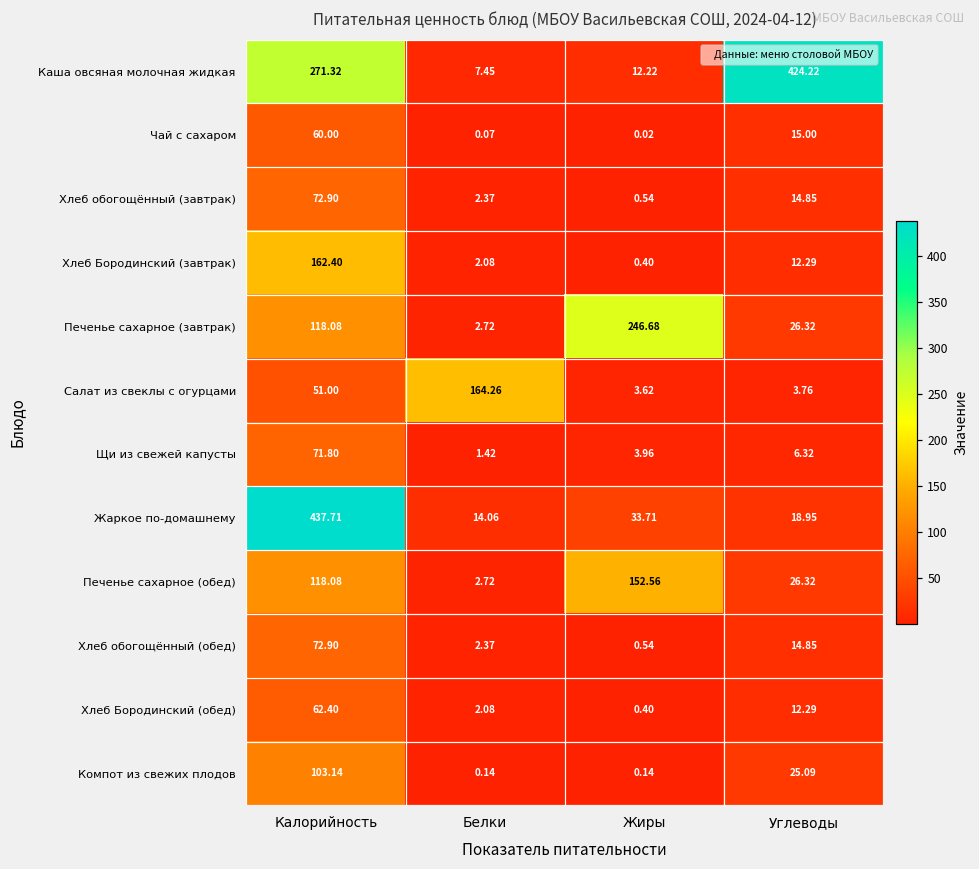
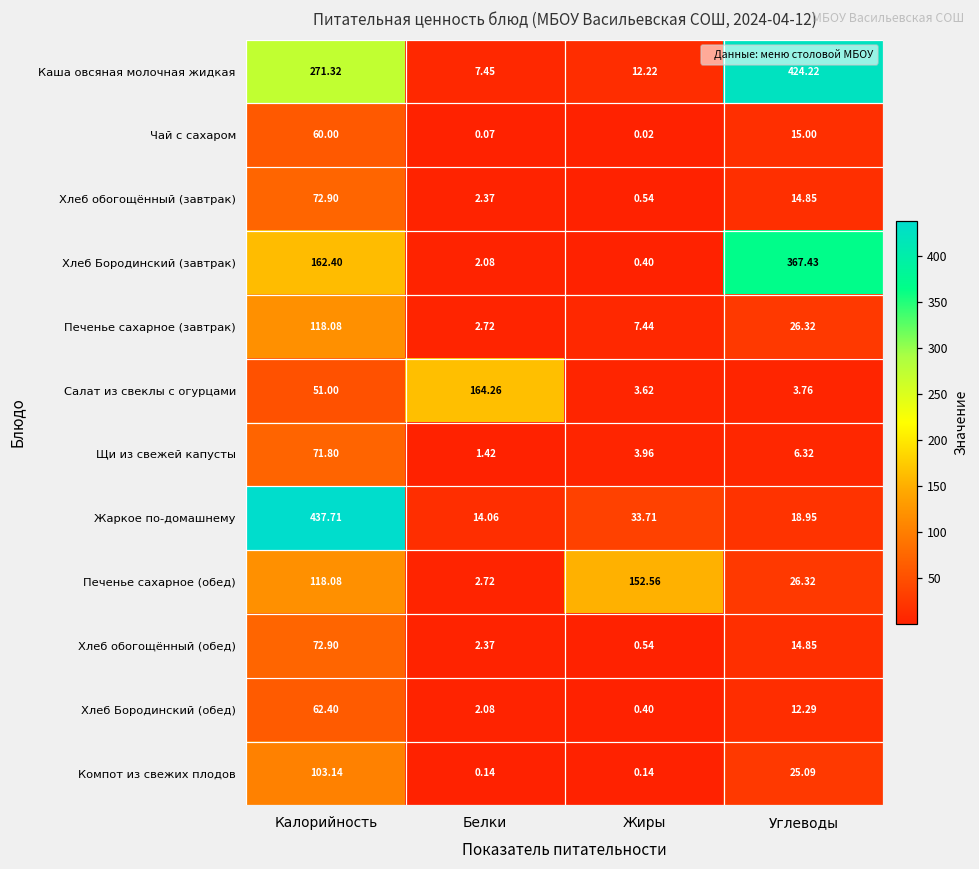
Хлеб Бородинский (завтрак), Углеводы: 12.29 -> 367.43
Печенье сахарное (завтрак), Жиры: 246.68 -> 7.44
